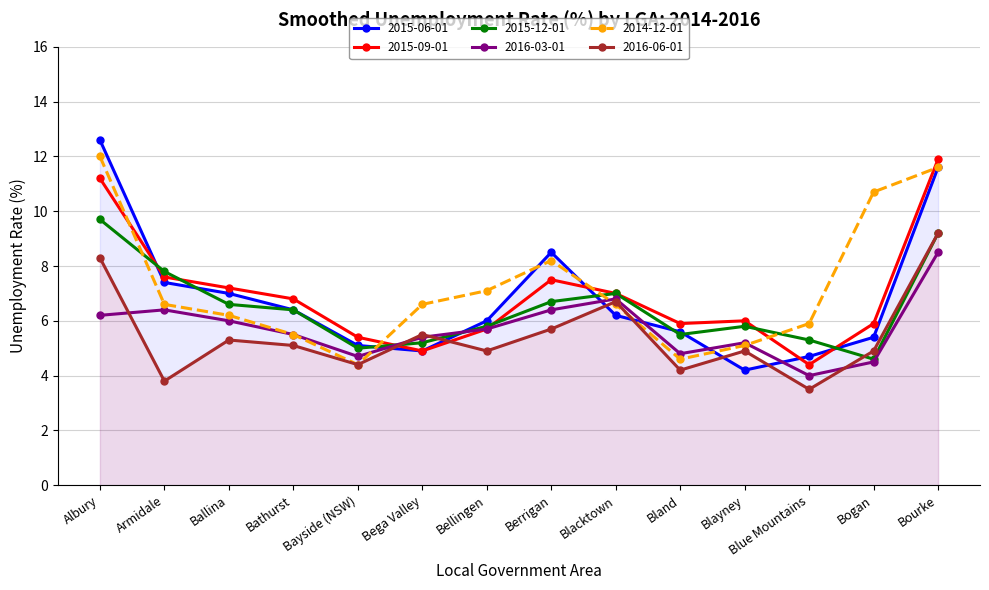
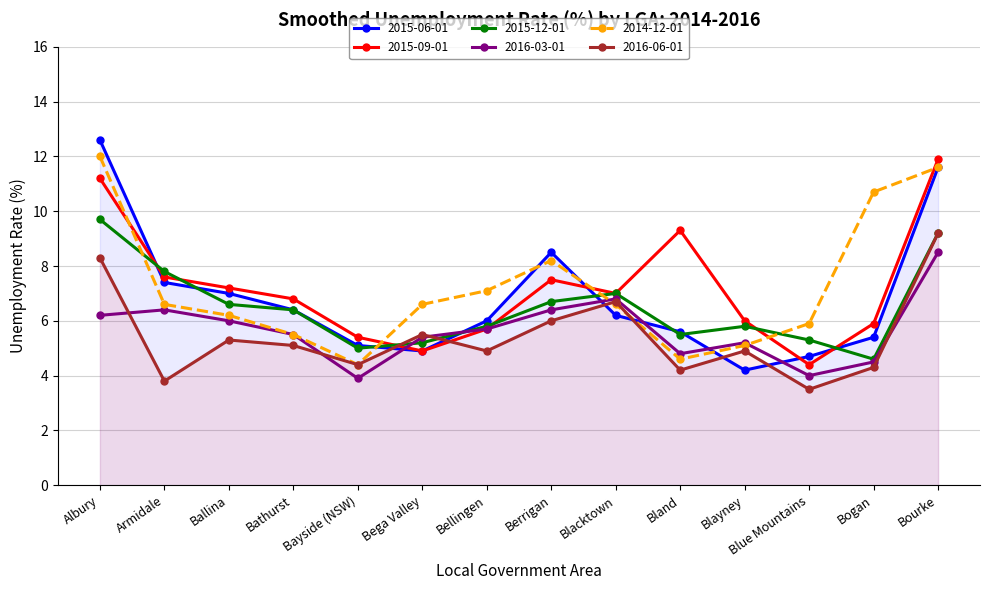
2016-03-01, Bayside (NSW): 4.7 -> 3.9
2016-06-01, Berrigan: 5.7 -> 6.0
2015-09-01, Bland: 5.9 -> 9.3
2016-06-01, Bogan: 4.9 -> 4.3
